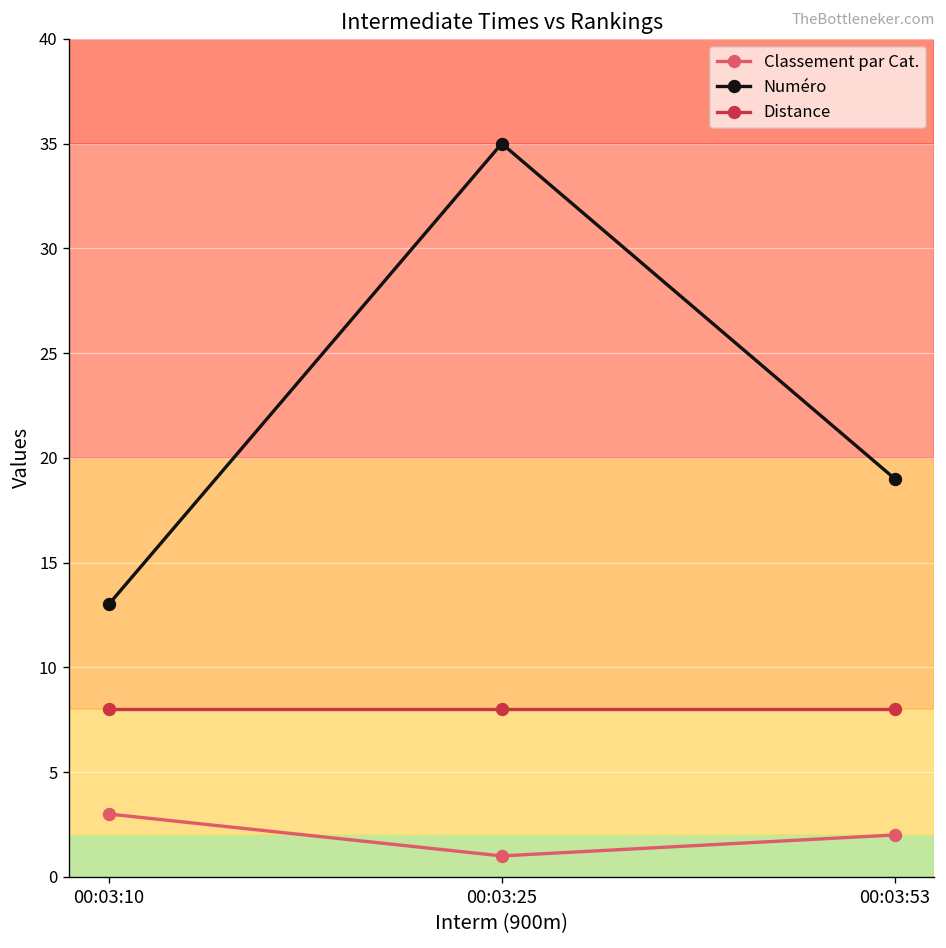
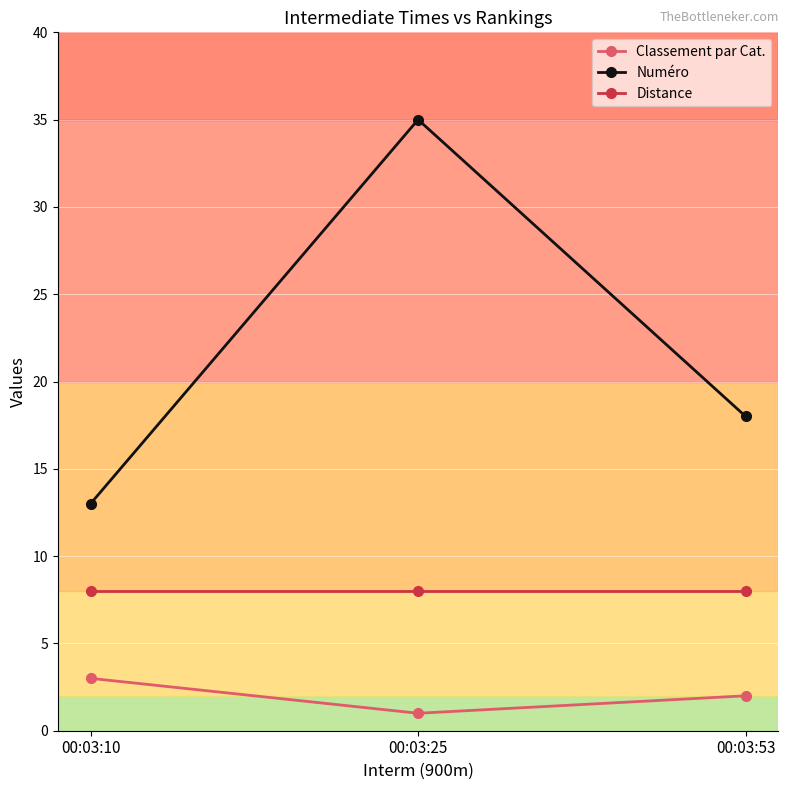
Numéro, 00:03:53: 19 -> 18
